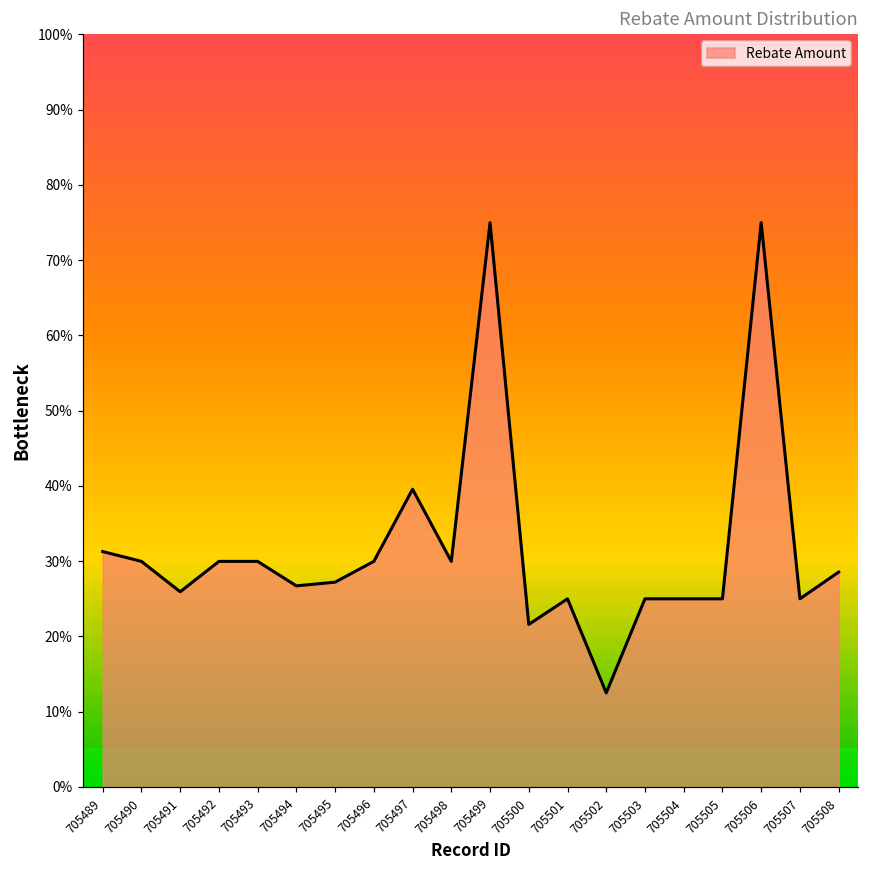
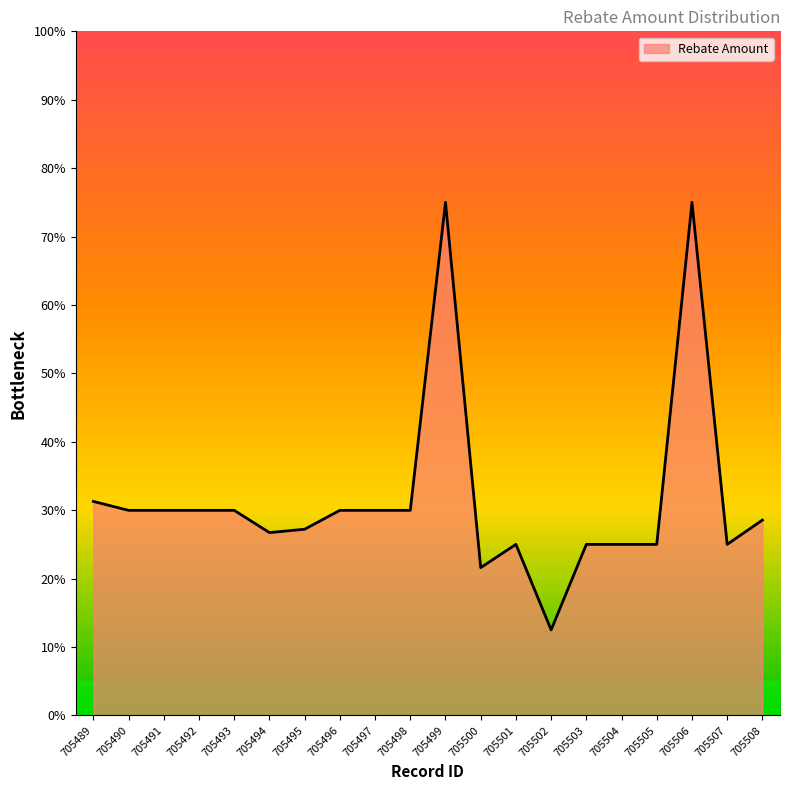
705491: 26% -> 30%
705497: 40% -> 30%
